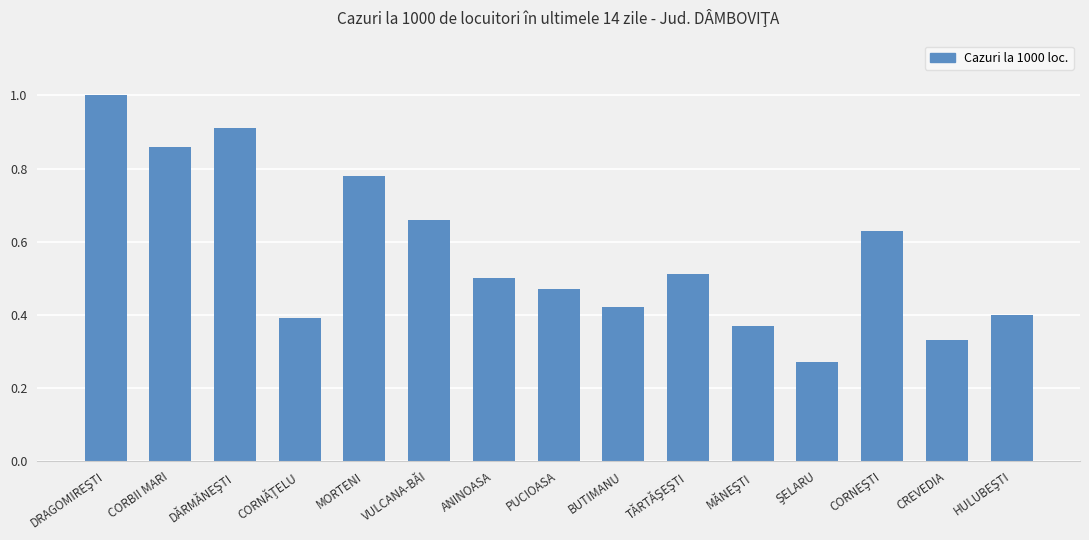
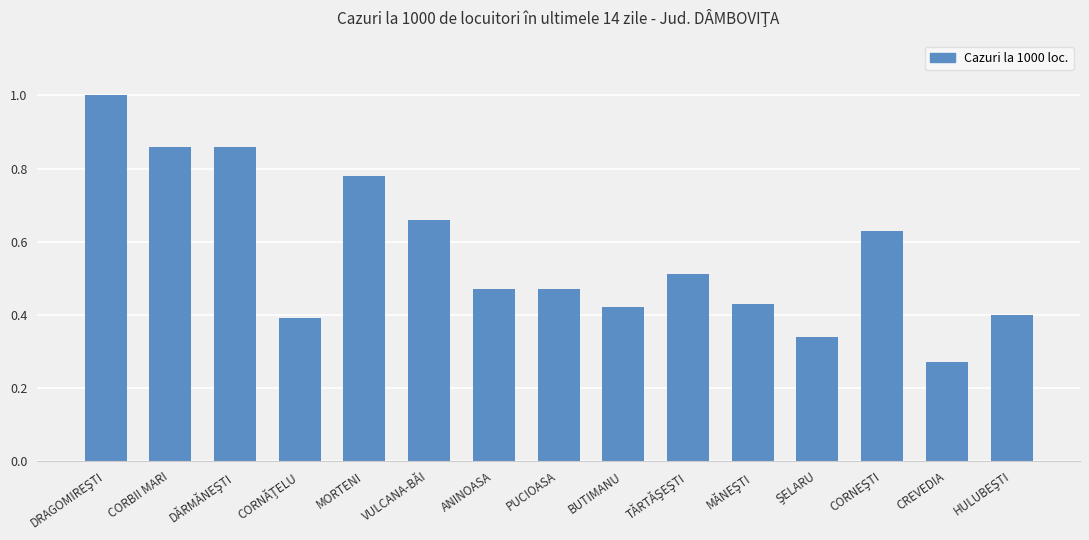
DĂRMĂNEŞTI: 0.91 -> 0.86
ANINOASA: 0.50 -> 0.47
MĂNEŞTI: 0.37 -> 0.43
ŞELARU: 0.27 -> 0.34
CREVEDIA: 0.33 -> 0.27
